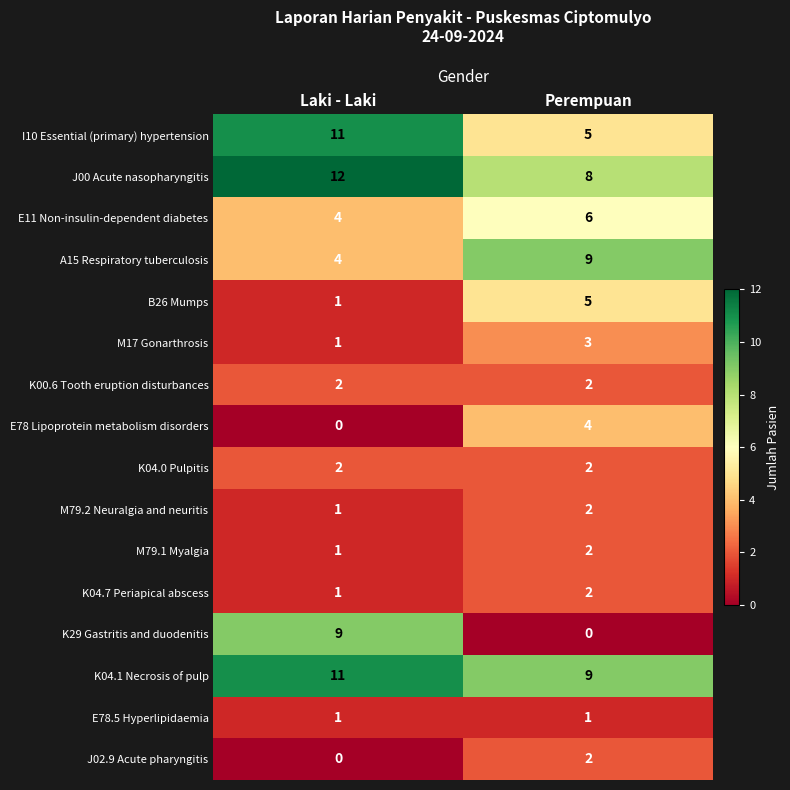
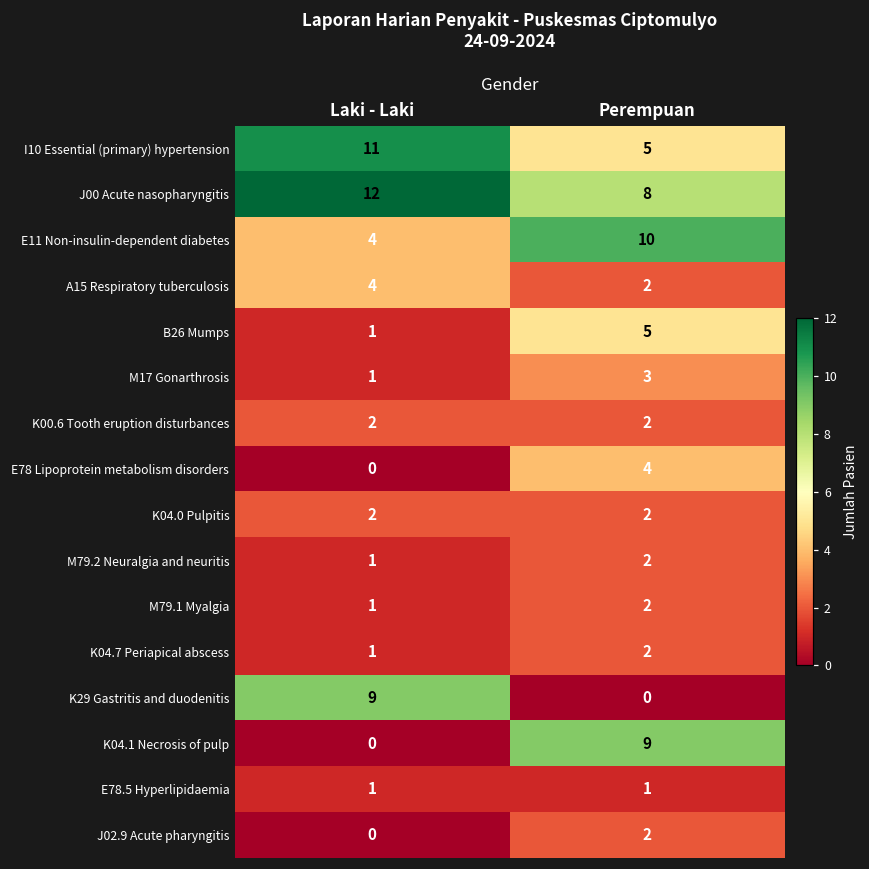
E11 Non-insulin-dependent diabetes, Perempuan: 6 -> 10
A15 Respiratory tuberculosis, Perempuan: 9 -> 2
K04.1 Necrosis of pulp, Laki - Laki: 11 -> 0
